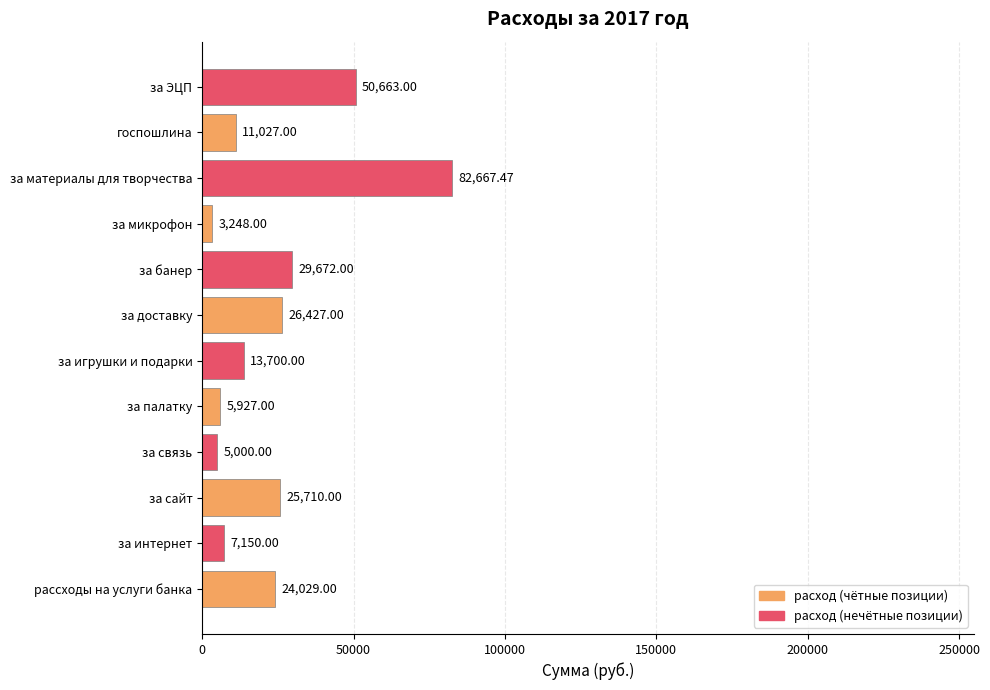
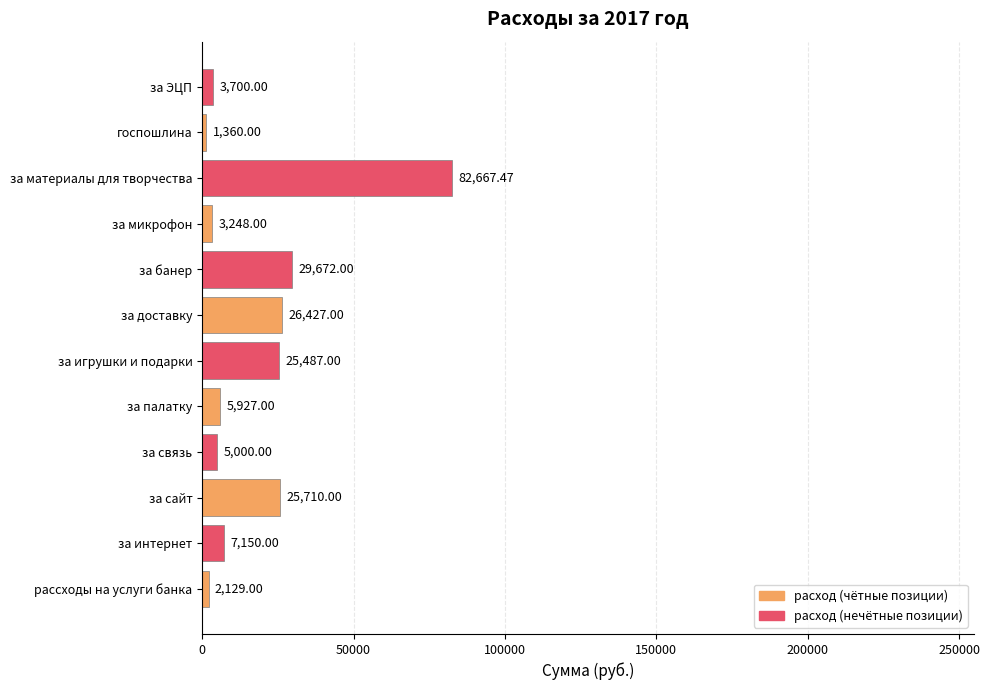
за ЭЦП: 50,663.00 -> 3,700.00
госпошлина: 11,027.00 -> 1,360.00
за игрушки и подарки: 13,700.00 -> 25,487.00
рассходы на услуги банка: 24,029.00 -> 2,129.00
